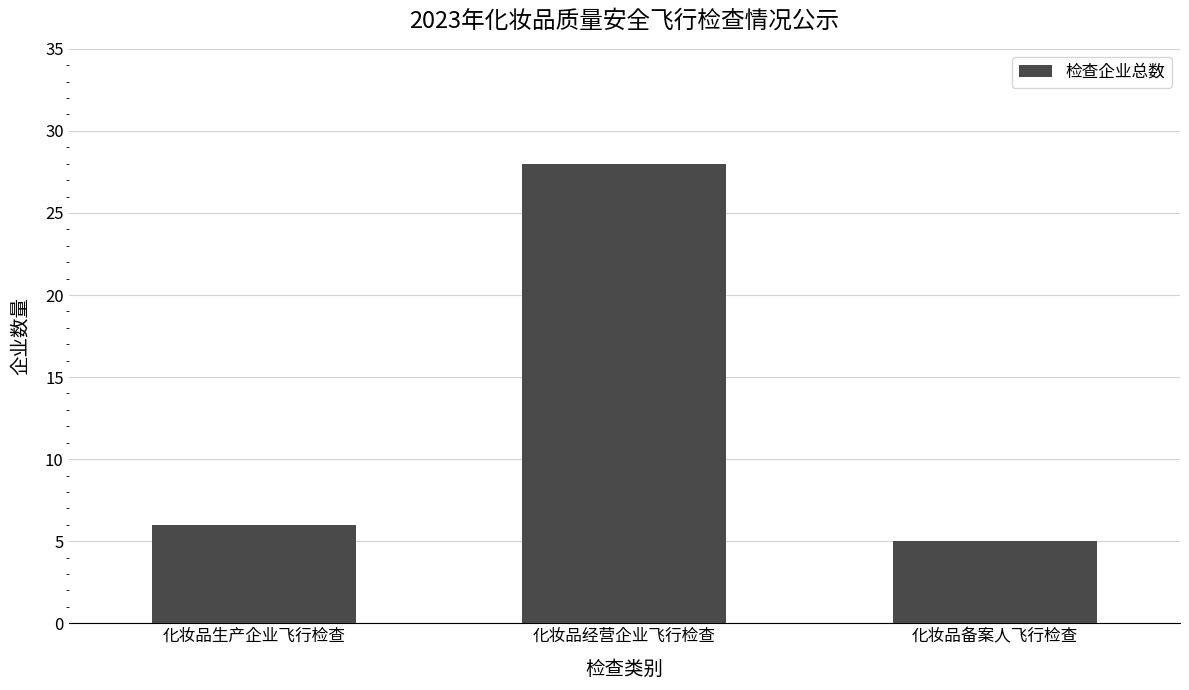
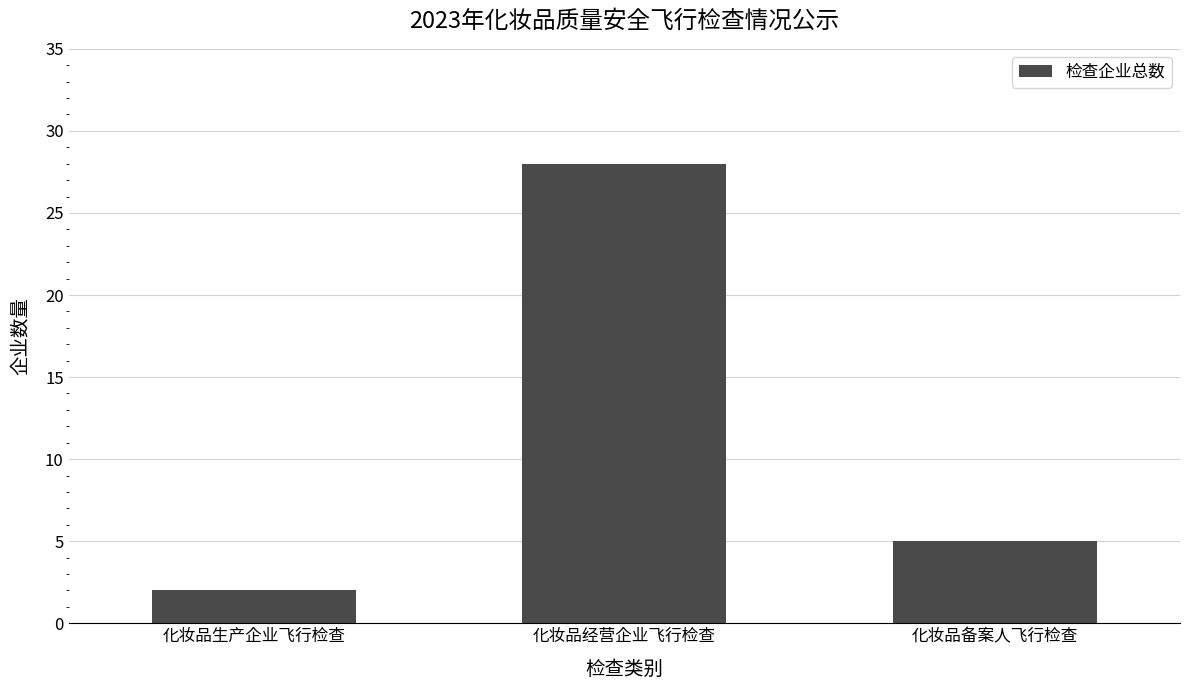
化妆品生产企业飞行检查: 6 -> 2
